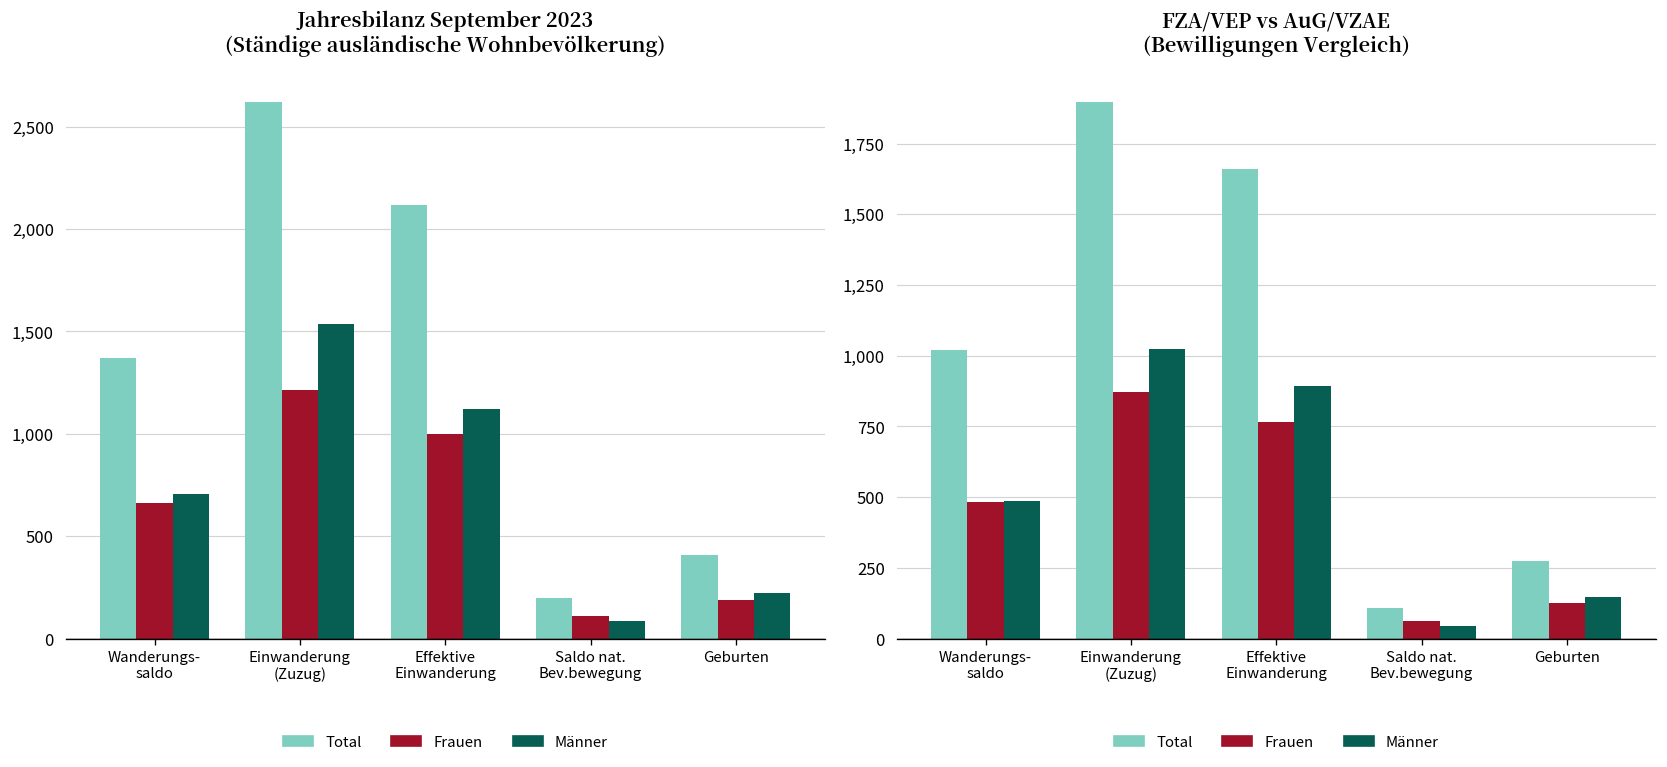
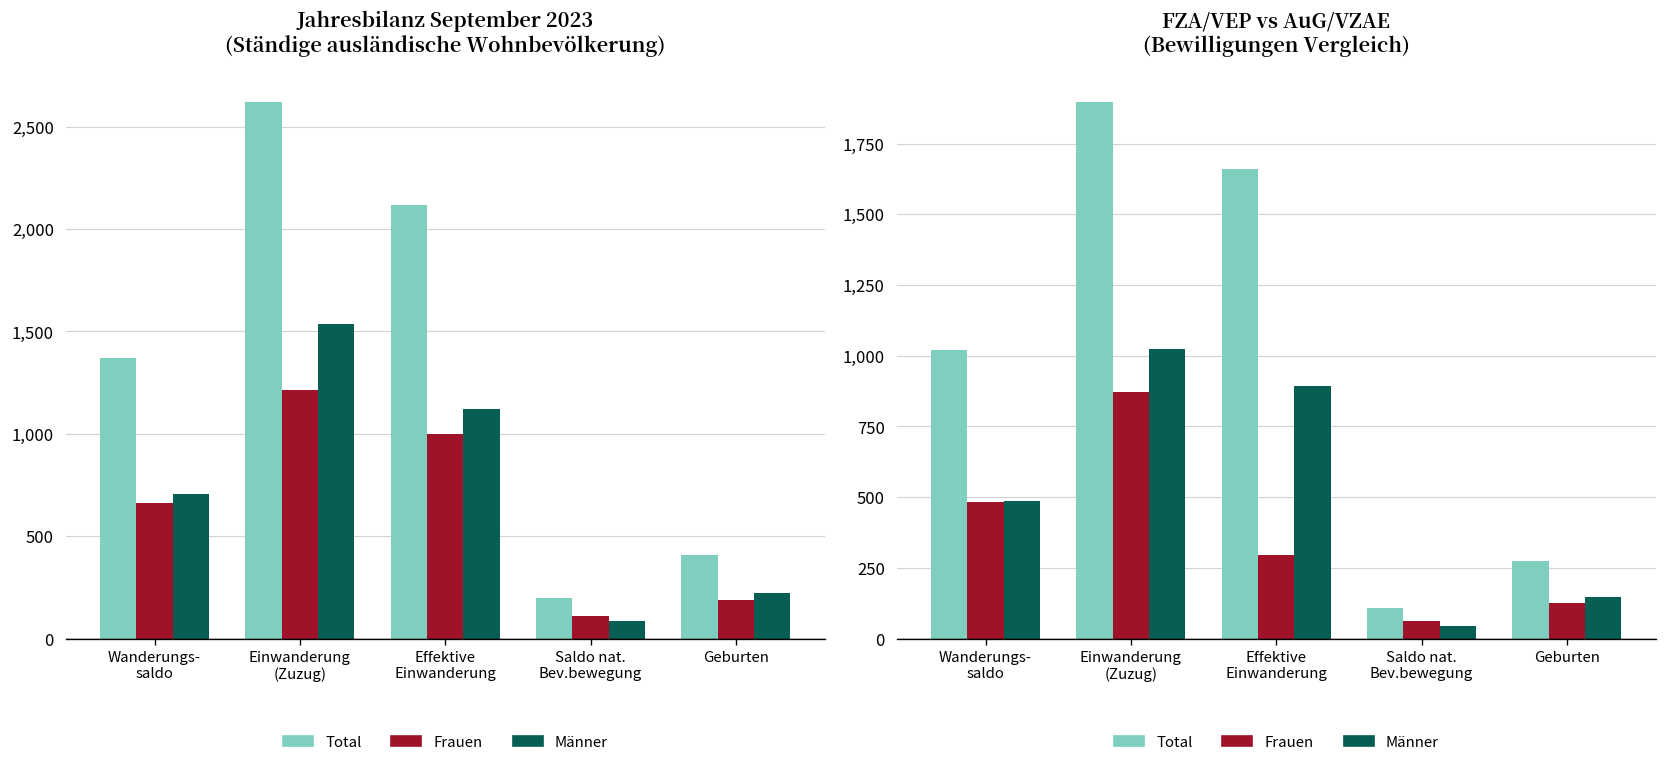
FZA/VEP vs AuG/VZAE (Bewilligungen Vergleich), Frauen, Effektive Einwanderung: 770 -> 300
